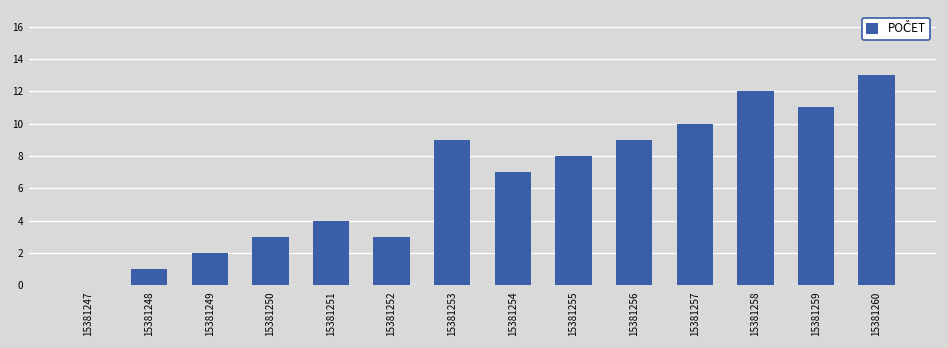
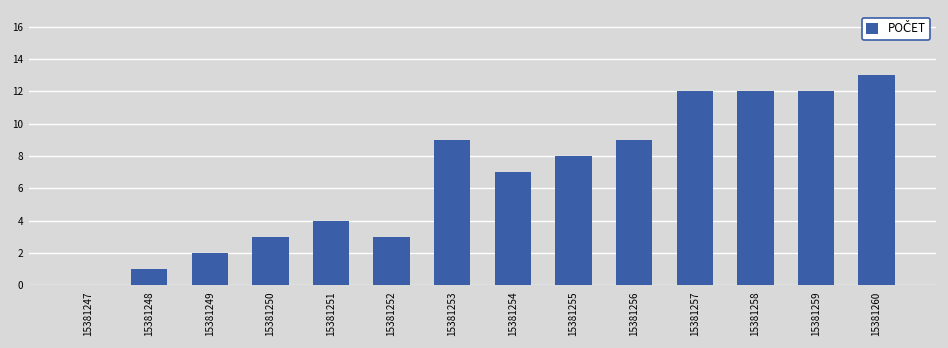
15381257: 10.0 -> 12.0
15381259: 11.0 -> 12.0
